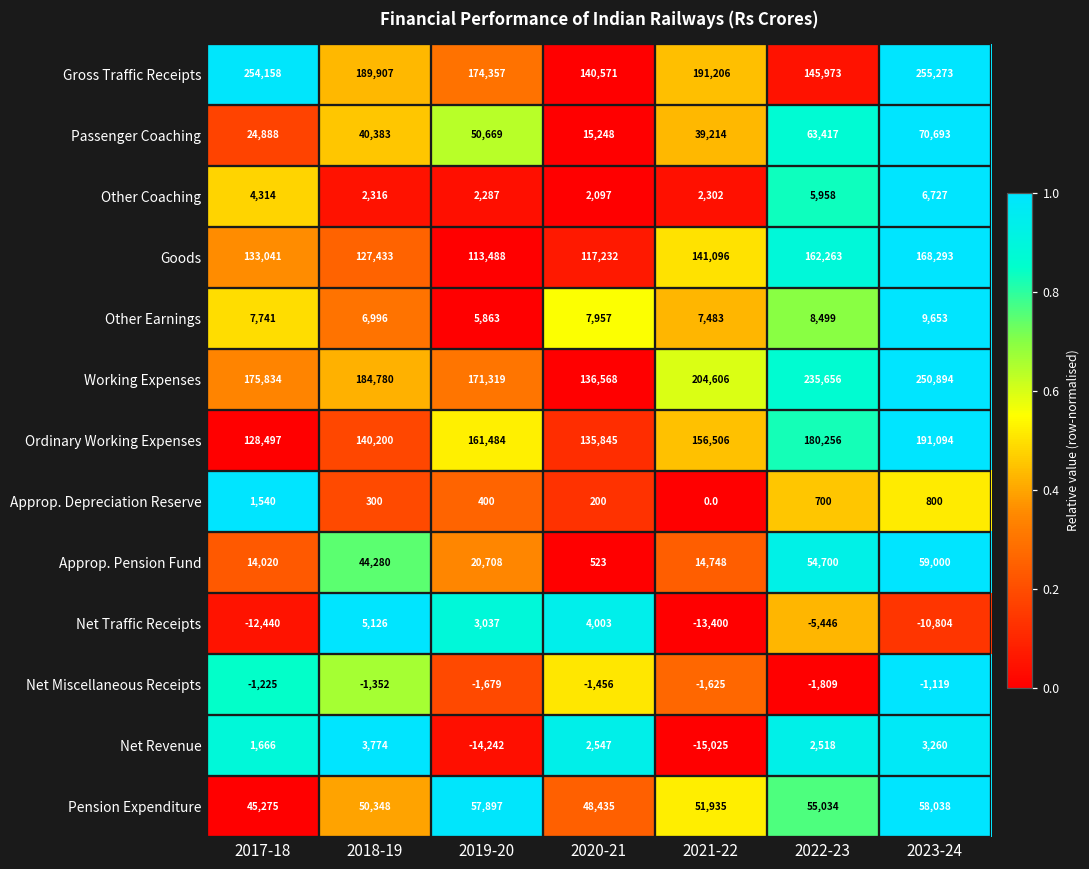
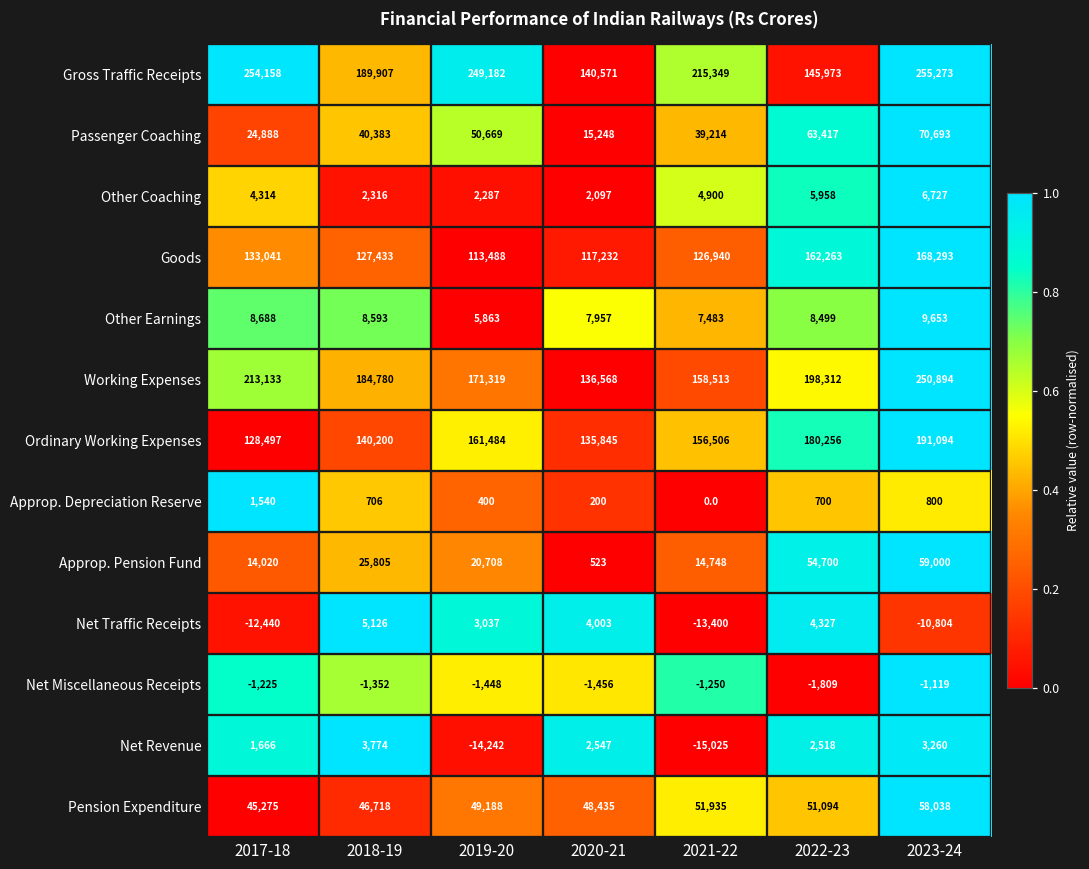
Gross Traffic Receipts, 2019-20: 174,357 -> 249,182
Gross Traffic Receipts, 2021-22: 191,206 -> 215,349
Other Coaching, 2021-22: 2,302 -> 4,900
Goods, 2021-22: 141,096 -> 126,940
Other Earnings, 2017-18: 7,741 -> 8,688
Other Earnings, 2018-19: 6,996 -> 8,593
Working Expenses, 2017-18: 175,834 -> 213,133
Working Expenses, 2021-22: 204,606 -> 158,513
Working Expenses, 2022-23: 235,656 -> 198,312
Approp. Depreciation Reserve, 2018-19: 300 -> 706
Approp. Pension Fund, 2018-19: 44,280 -> 25,805
Net Traffic Receipts, 2022-23: -5,446 -> 4,327
Net Miscellaneous Receipts, 2019-20: -1,679 -> -1,448
Net Miscellaneous Receipts, 2021-22: -1,625 -> -1,250
Pension Expenditure, 2018-19: 50,348 -> 46,718
Pension Expenditure, 2019-20: 57,897 -> 49,188
Pension Expenditure, 2022-23: 55,034 -> 51,094
